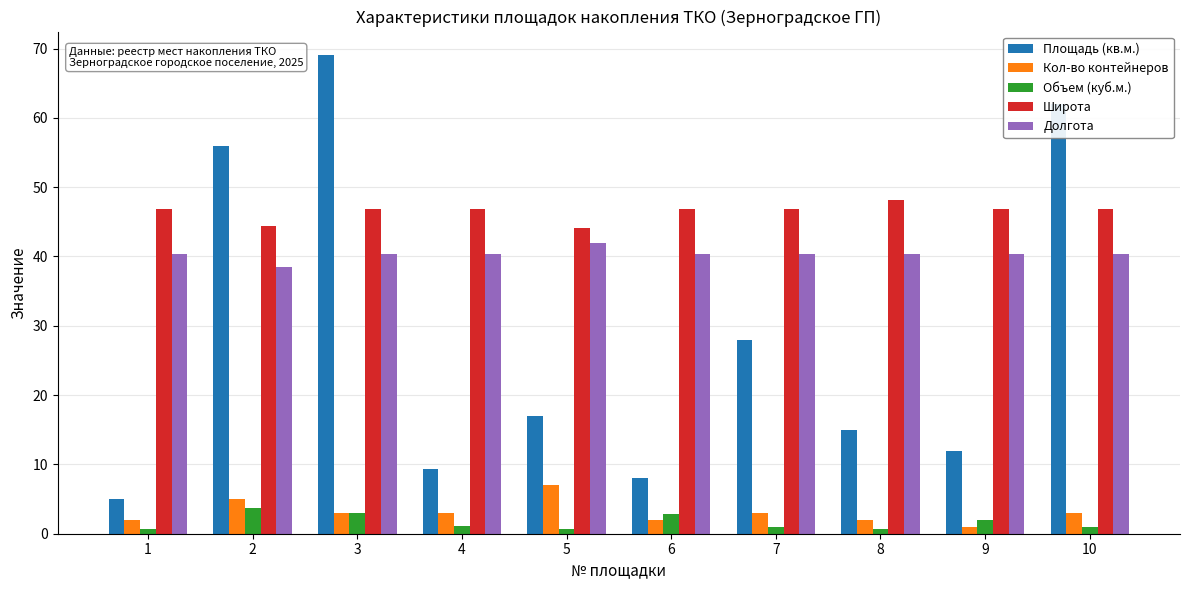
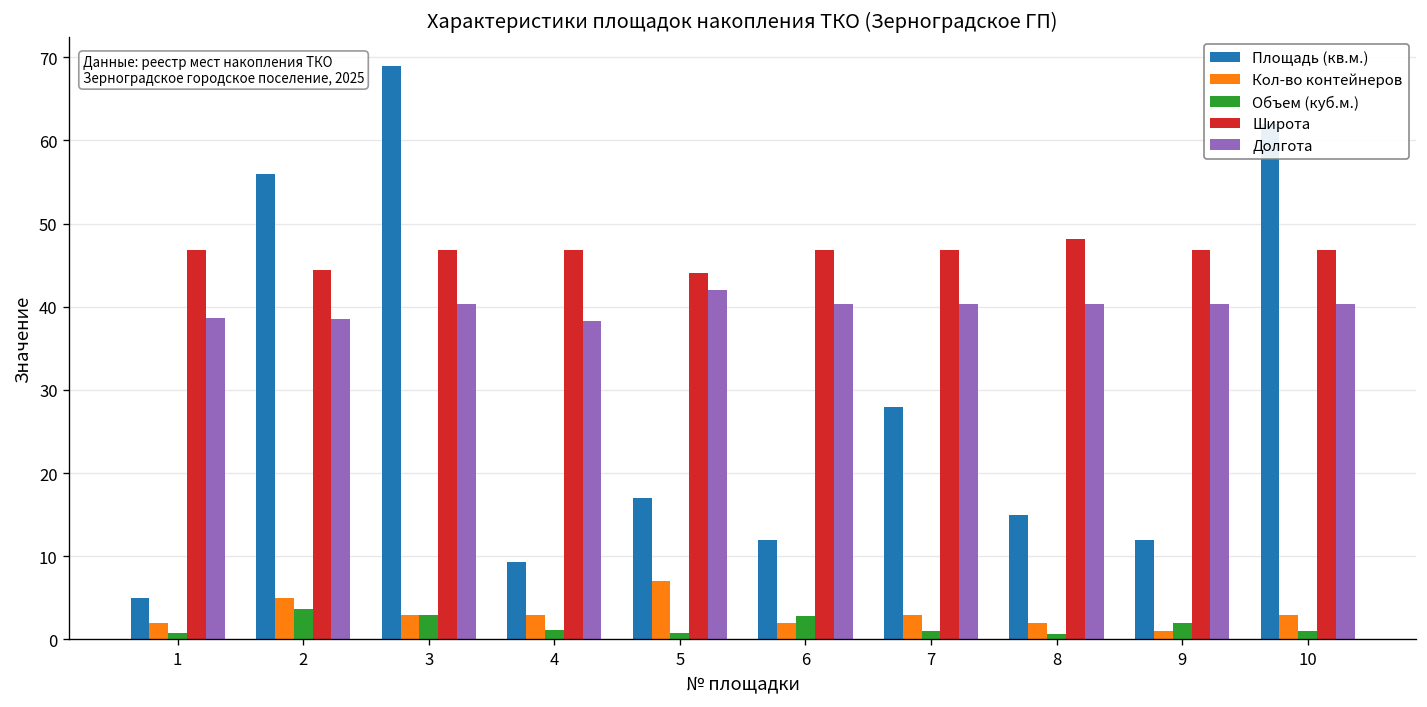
Долгота, 1: 40 -> 39
Долгота, 4: 40 -> 38
Площадь (кв.м.), 6: 8 -> 12
